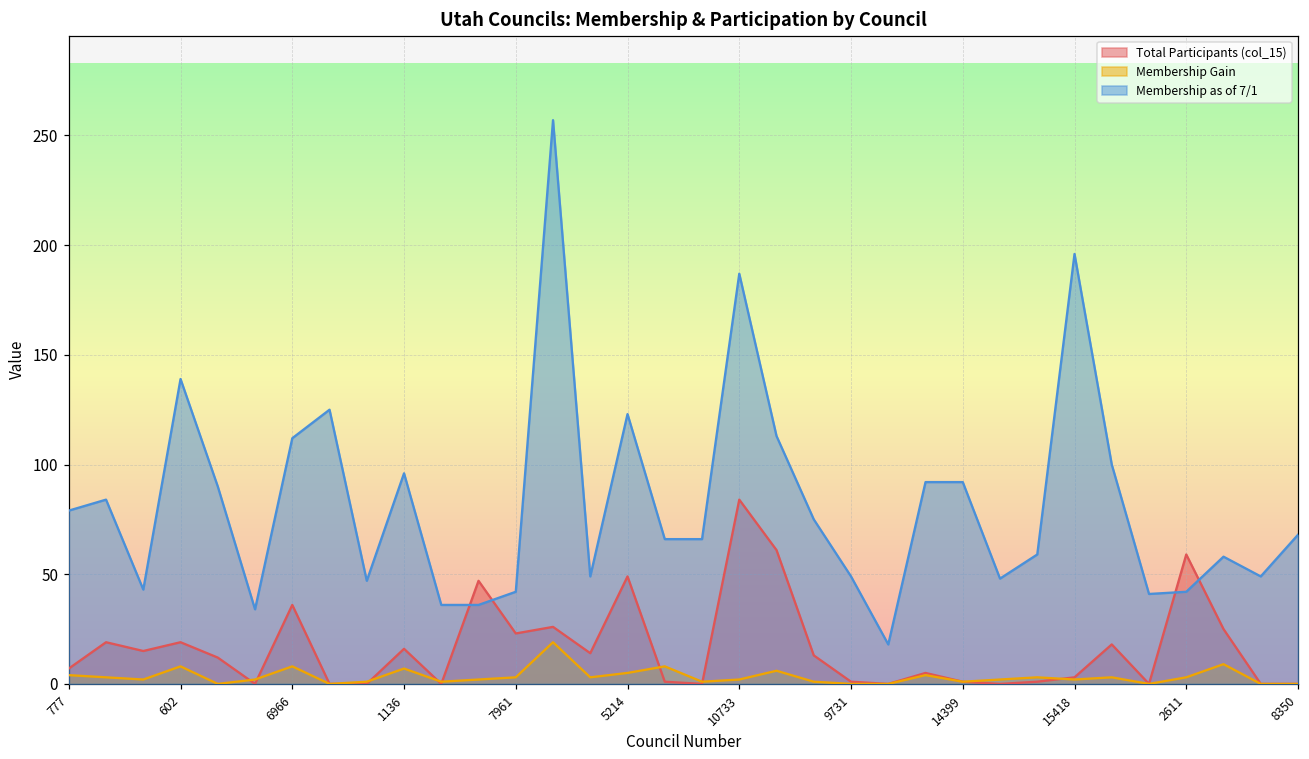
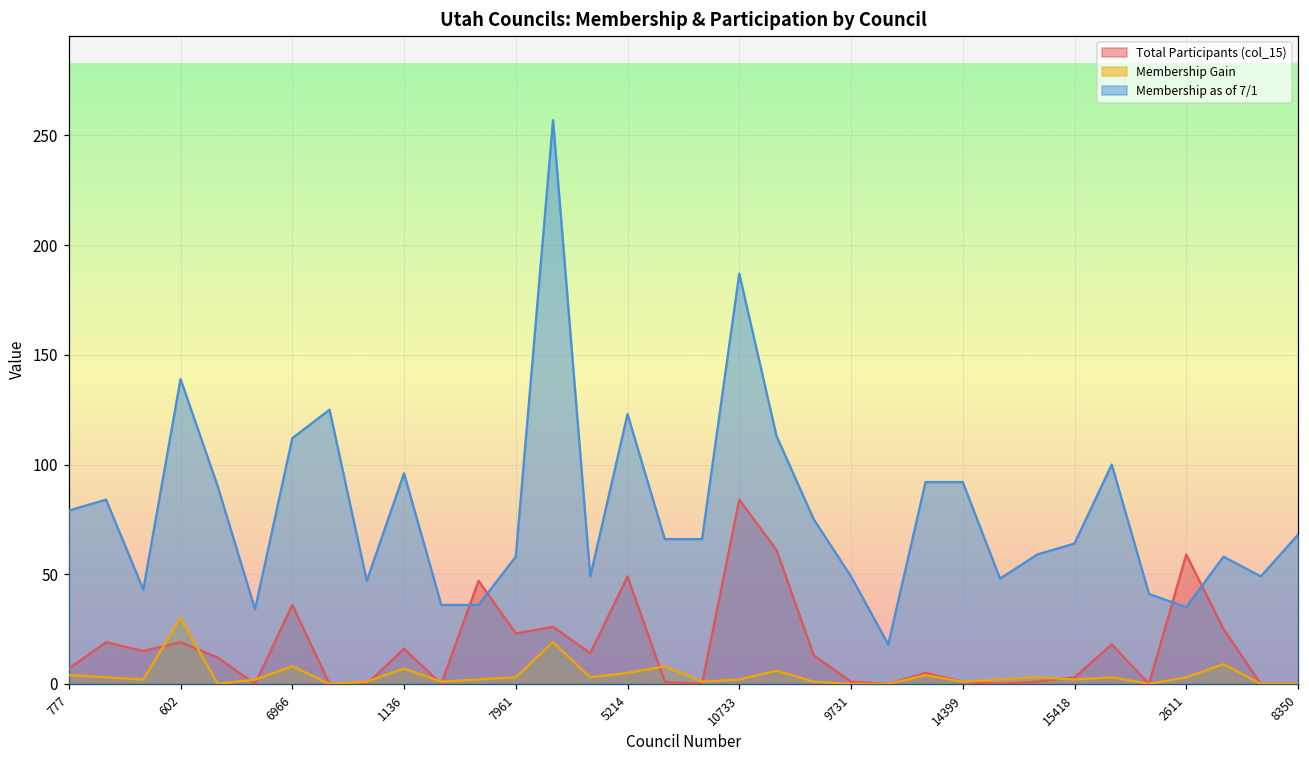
Membership Gain, 602: 8 -> 30
Membership as of 7/1, 7961: 42 -> 58
Membership as of 7/1, 15418: 196 -> 64
Membership as of 7/1, 2611: 42 -> 35
